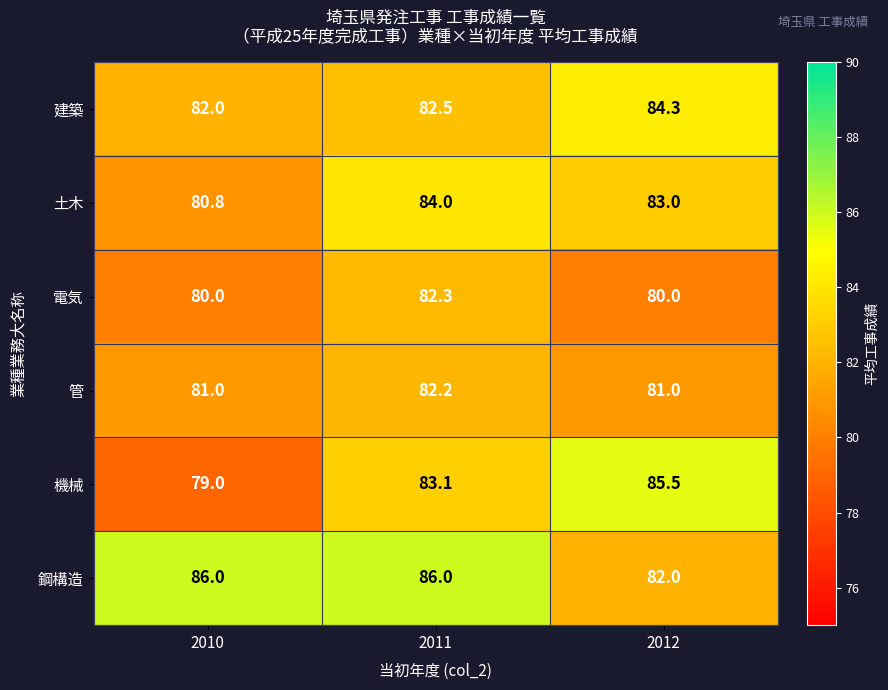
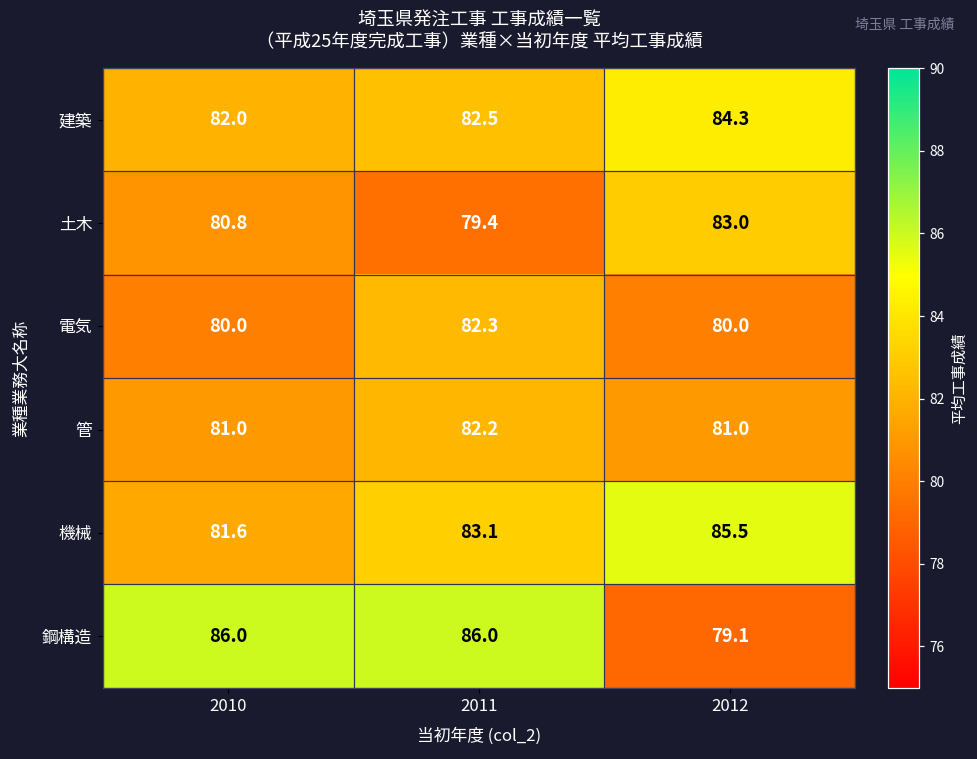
土木, 2011: 84.0 -> 79.4
機械, 2010: 79.0 -> 81.6
鋼構造, 2012: 82.0 -> 79.1
